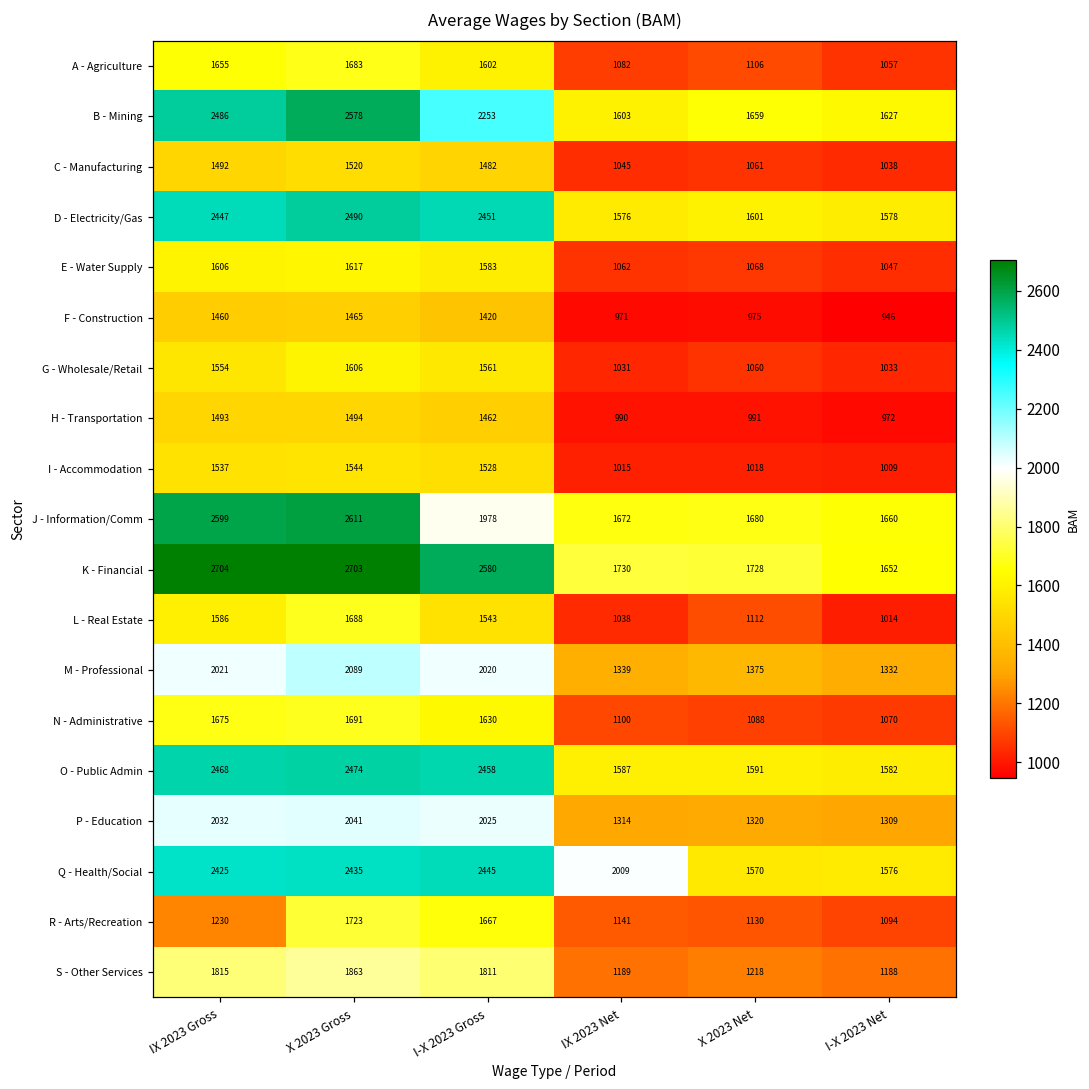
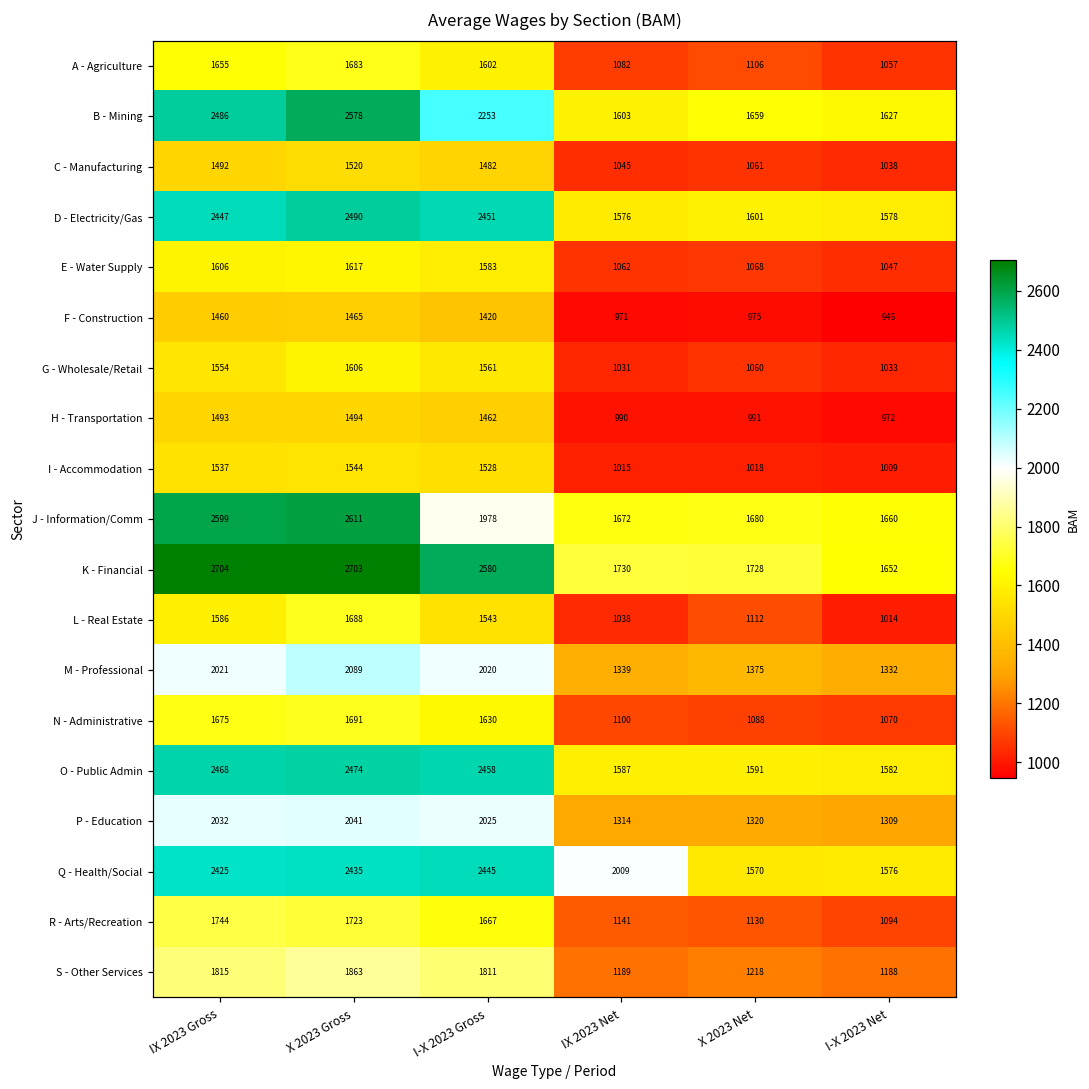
R - Arts/Recreation, IX 2023 Gross: 1230 -> 1744
